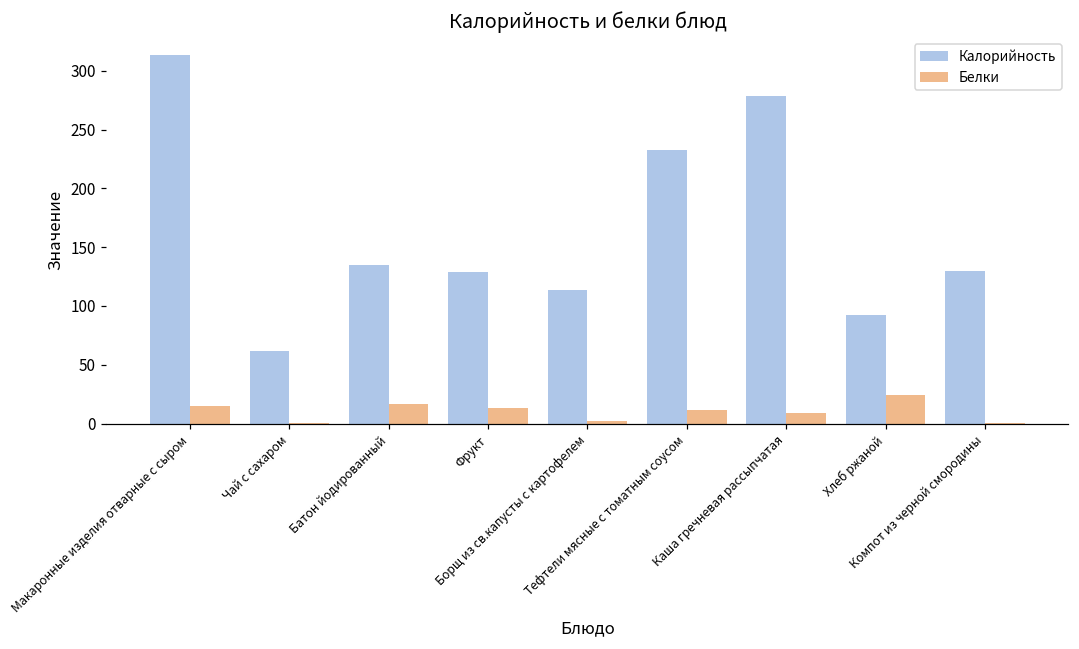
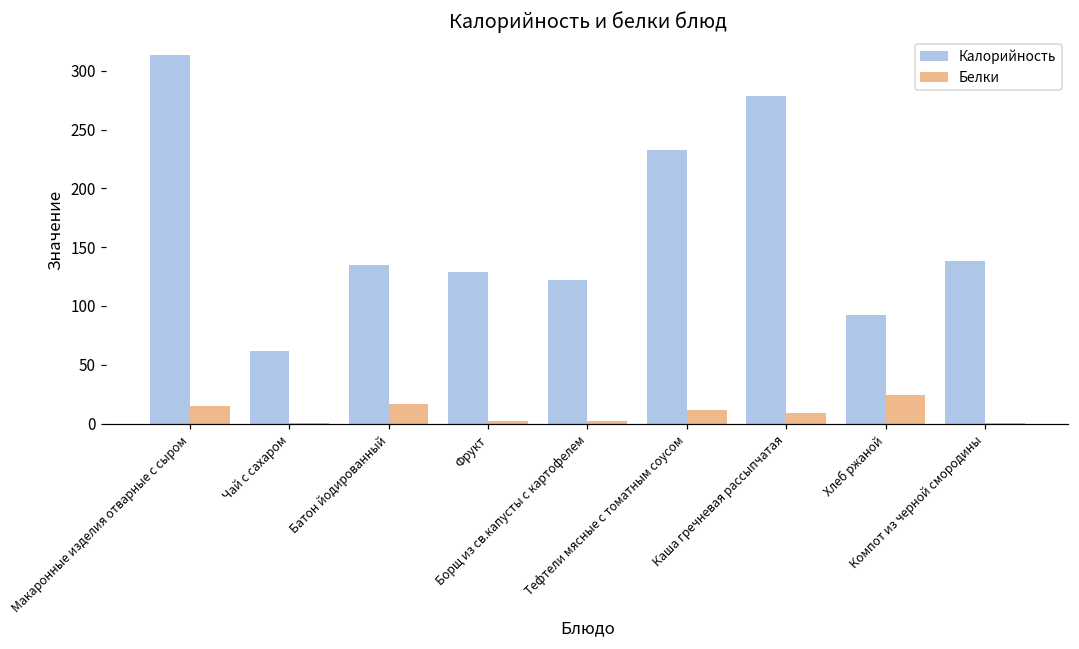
Белки, Фрукт: 14 -> 2
Калорийность, Борщ из св.капусты с картофелем: 114 -> 122
Калорийность, Компот из черной смородины: 130 -> 138
